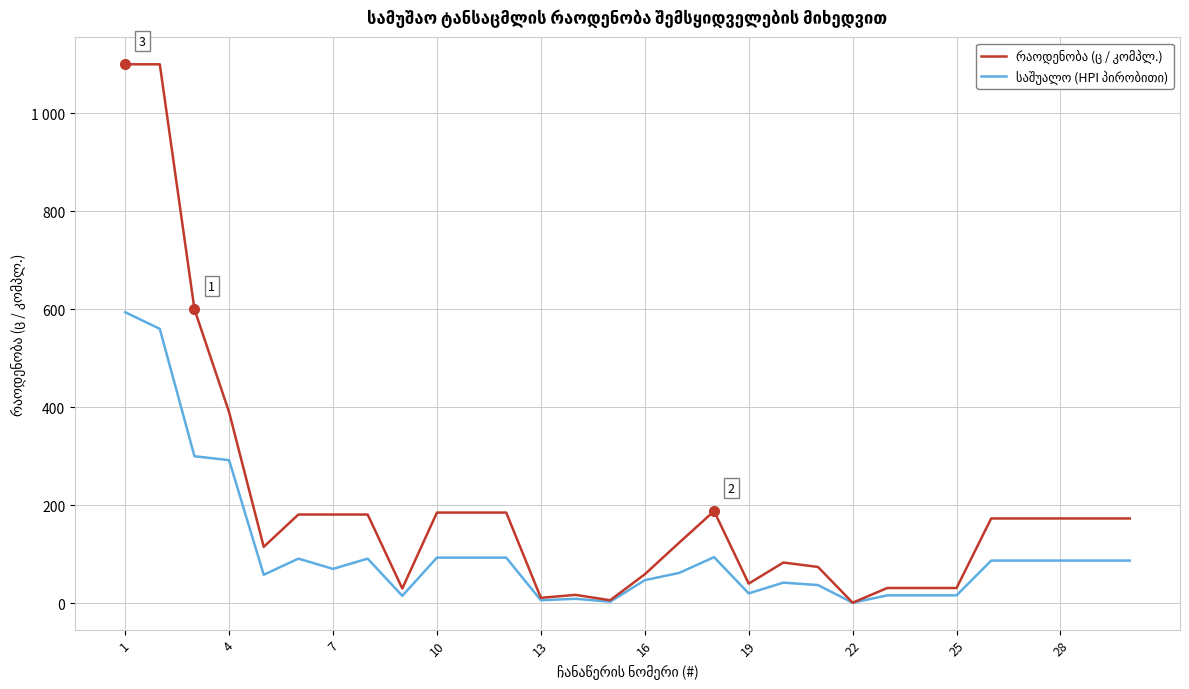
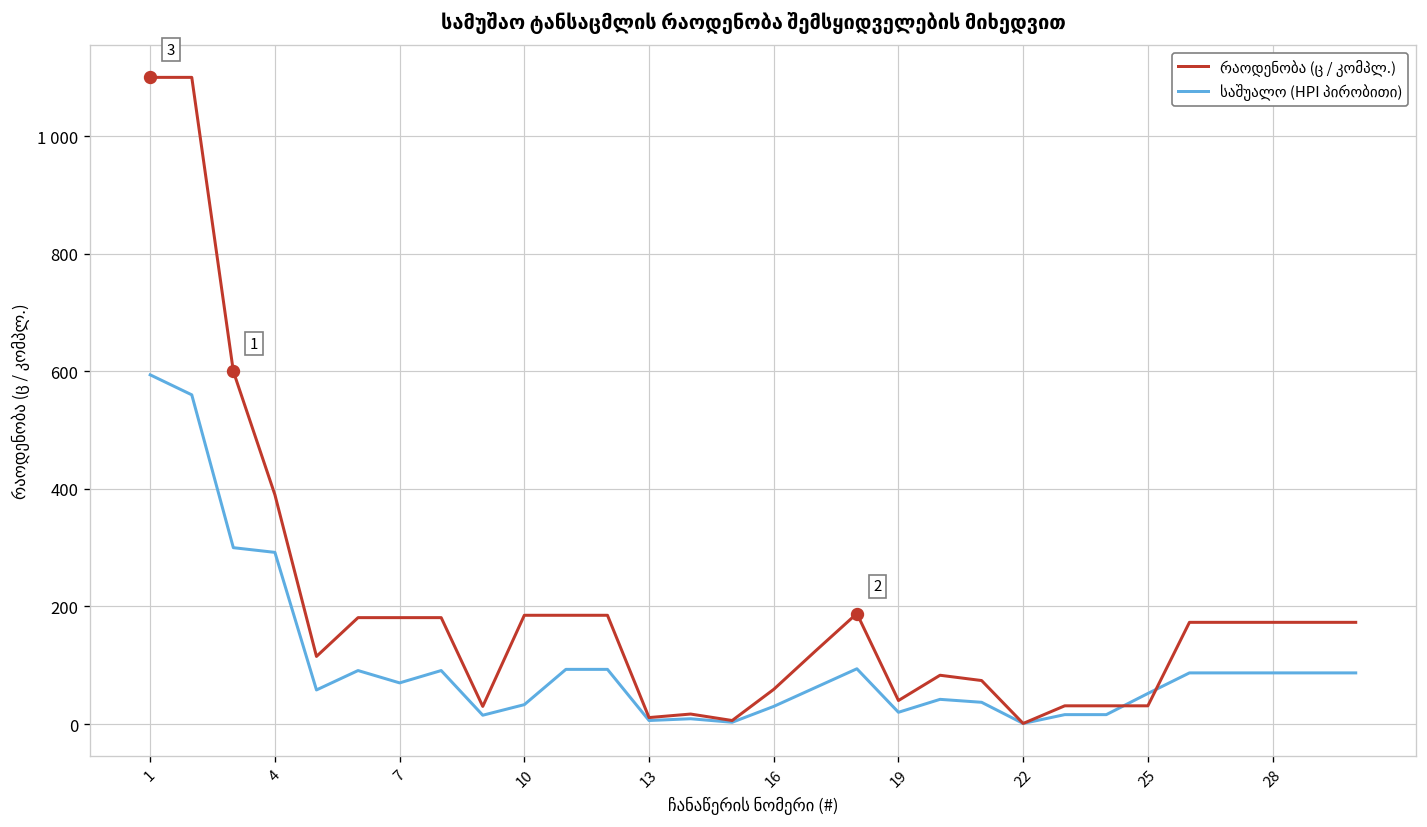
საშუალო (HPI პირობითი), 10: 90 -> 30
საშუალო (HPI პირობითი), 16: 50 -> 30
საშუალო (HPI პირობითი), 25: 20 -> 50
